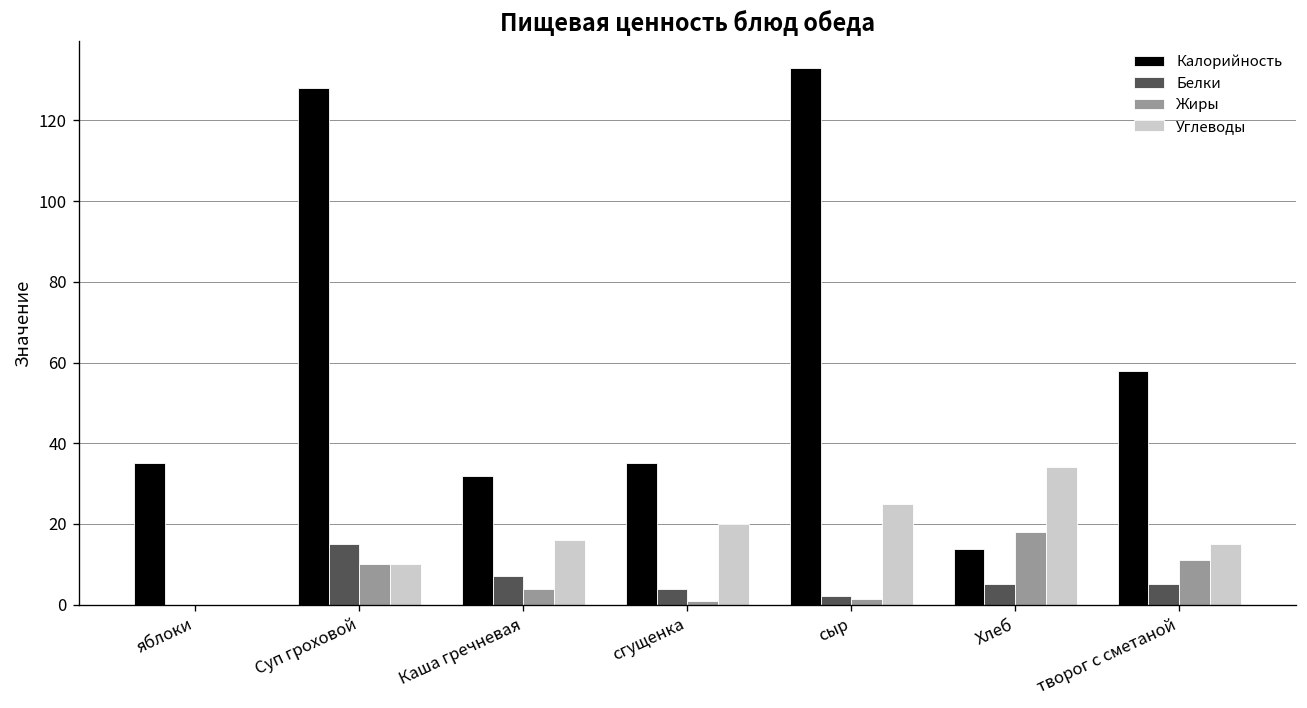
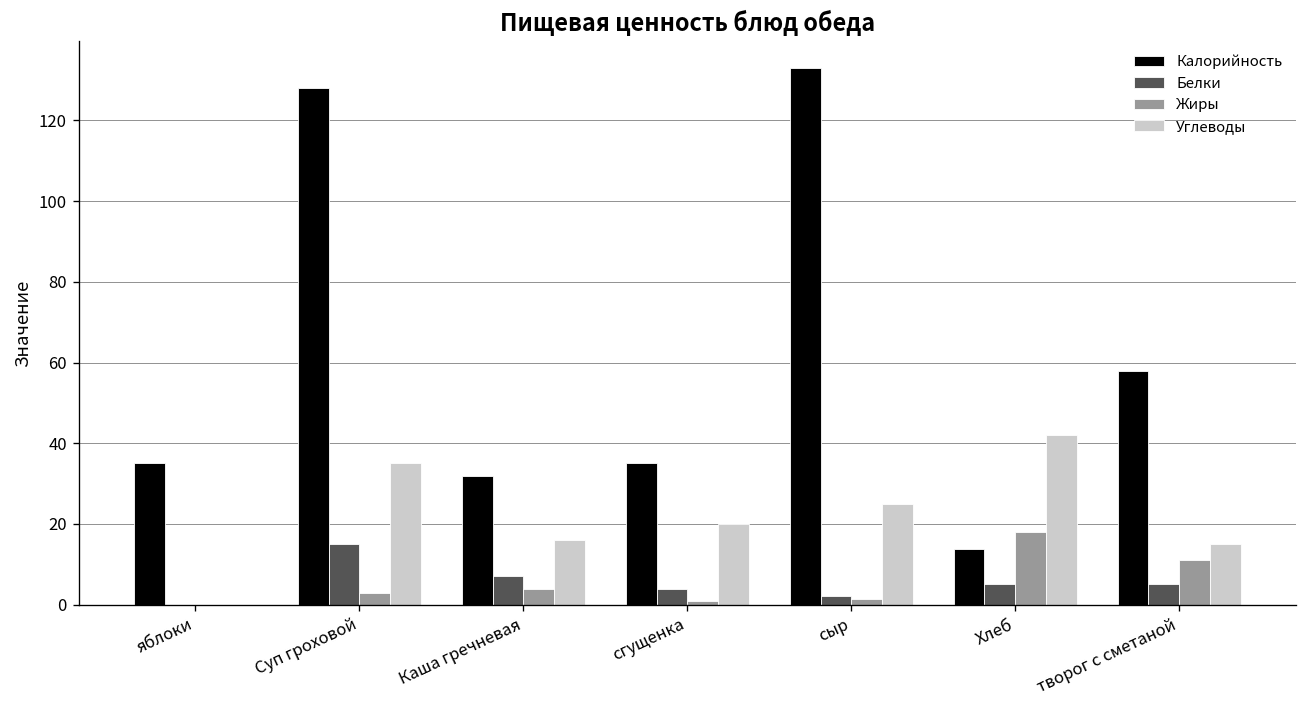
Жиры, Суп гроховой: 10 -> 3
Углеводы, Суп гроховой: 10 -> 35
Углеводы, Хлеб: 34 -> 42
